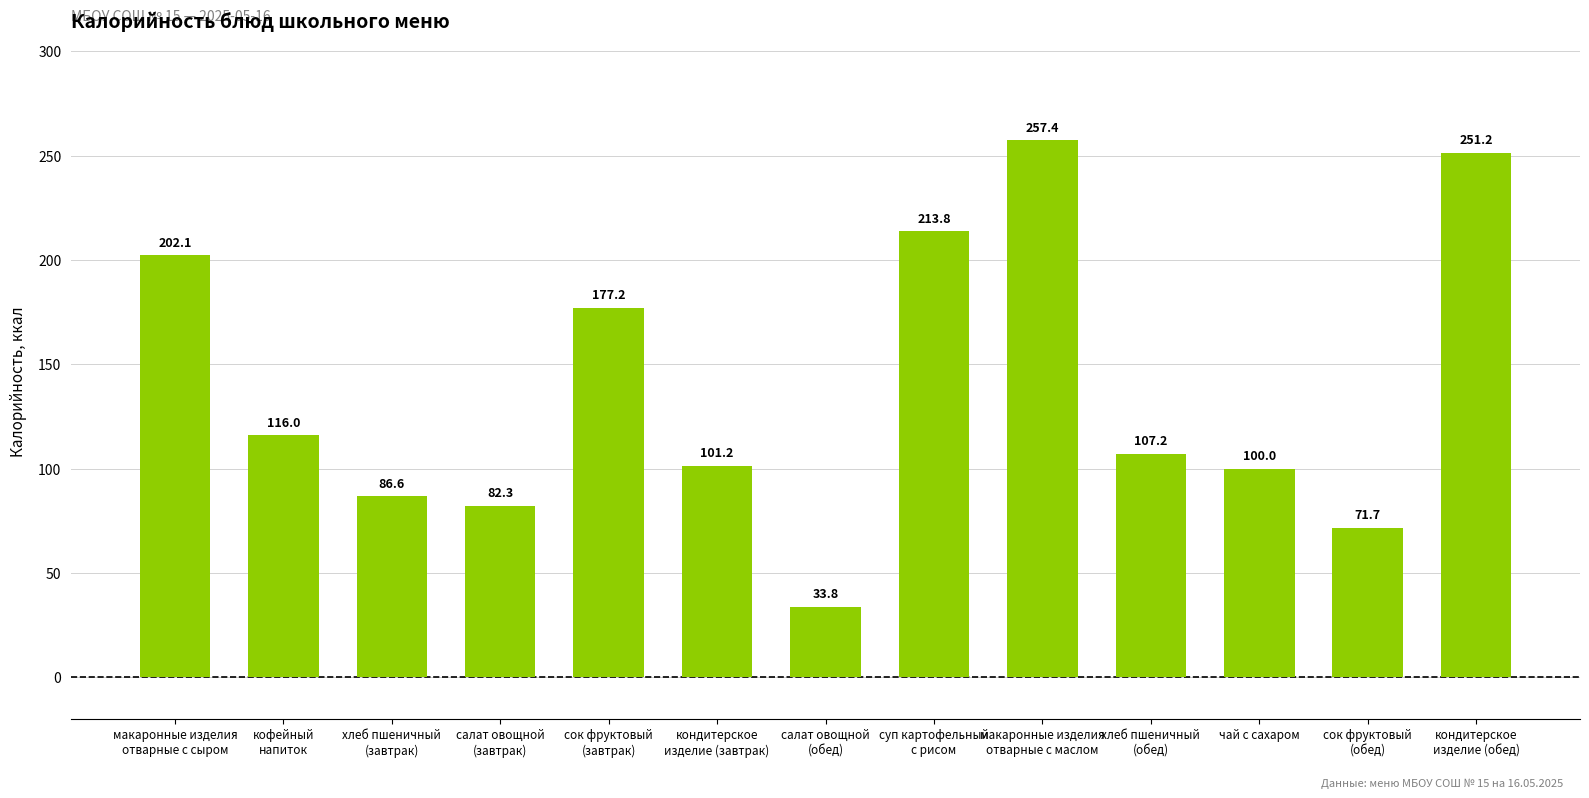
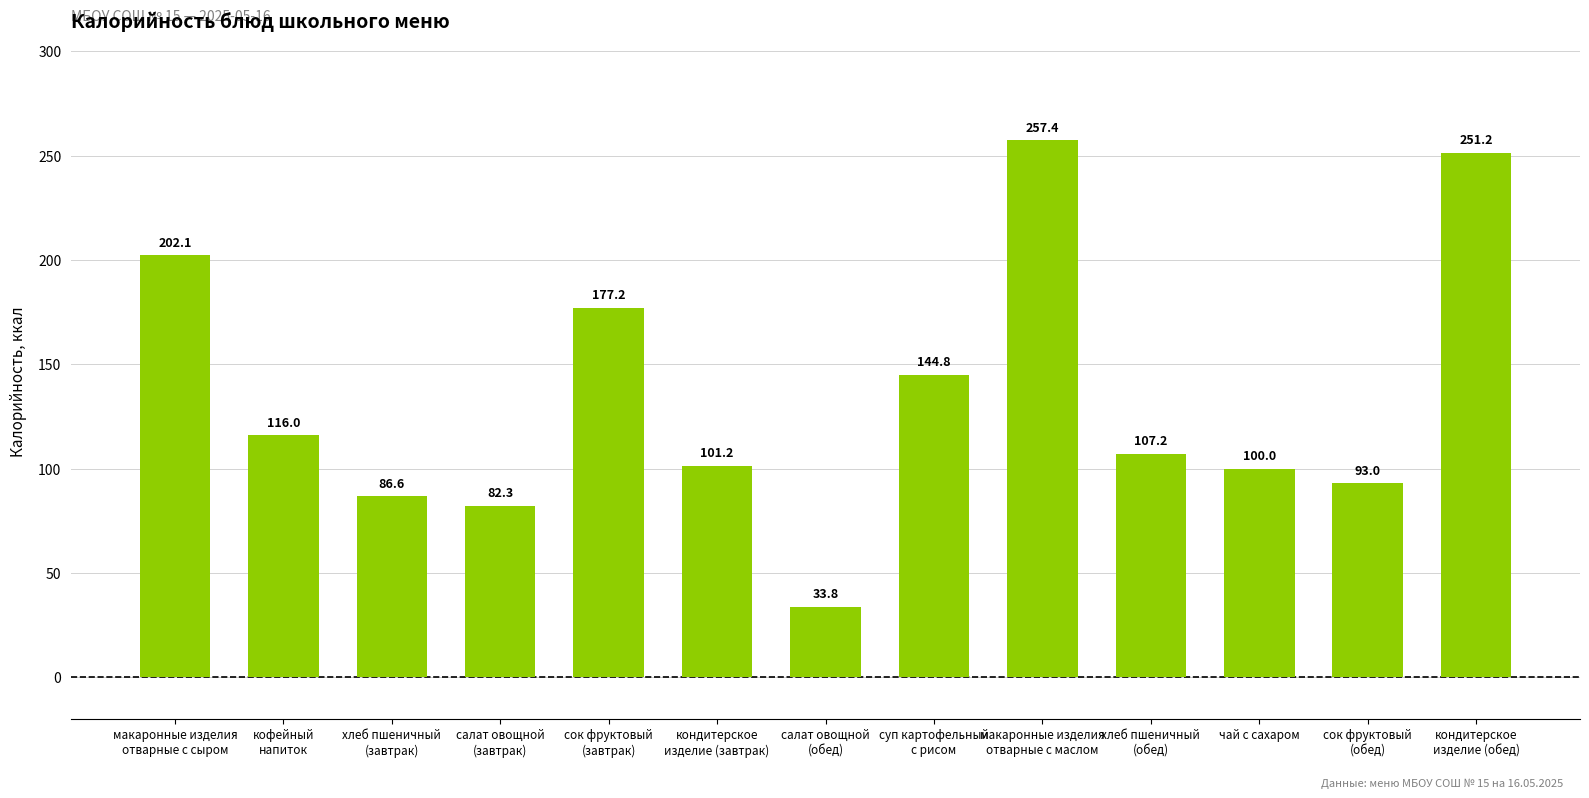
суп картофельный с рисом: 213.8 -> 144.8
сок фруктовый (обед): 71.7 -> 93.0
